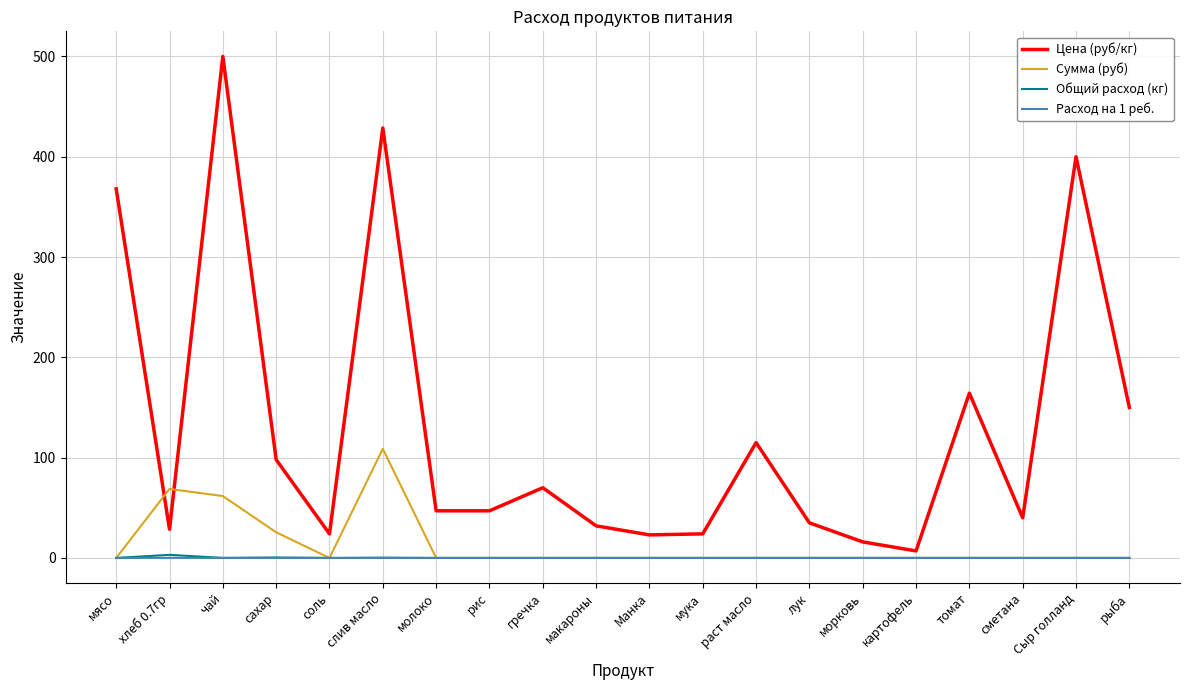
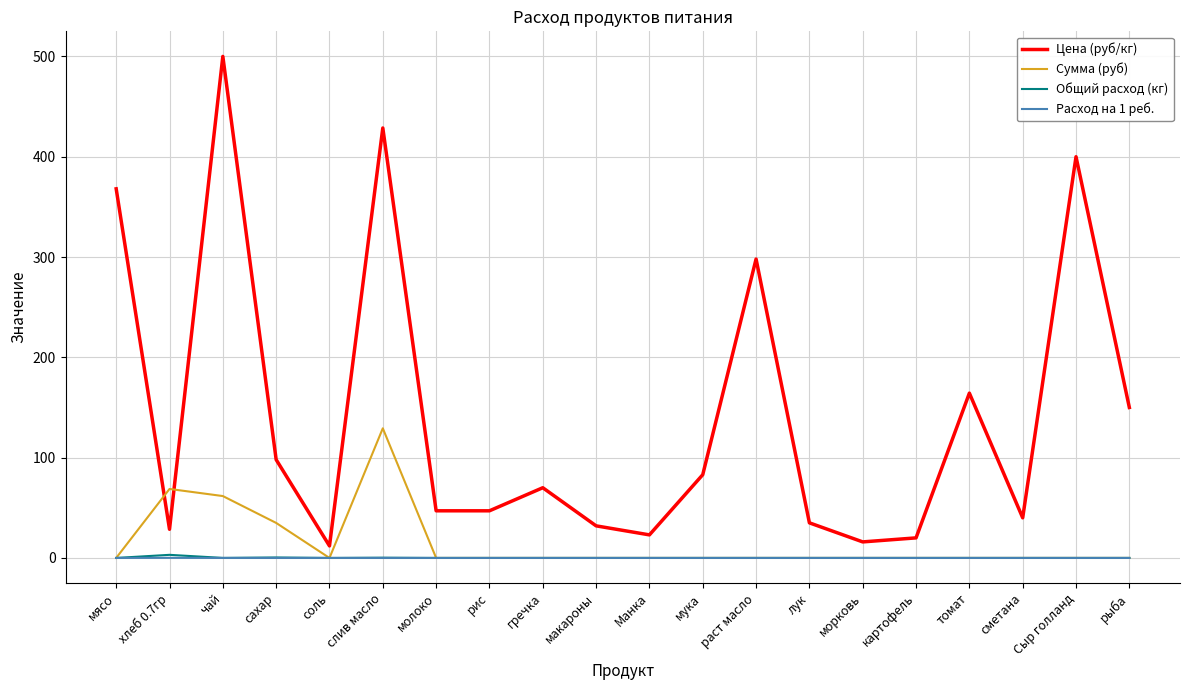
Сумма (руб), сахар: 26 -> 35
Цена (руб/кг), соль: 24 -> 12
Сумма (руб), слив масло: 109 -> 129
Цена (руб/кг), мука: 24 -> 83
Цена (руб/кг), раст масло: 115 -> 298
Цена (руб/кг), картофель: 7 -> 20
